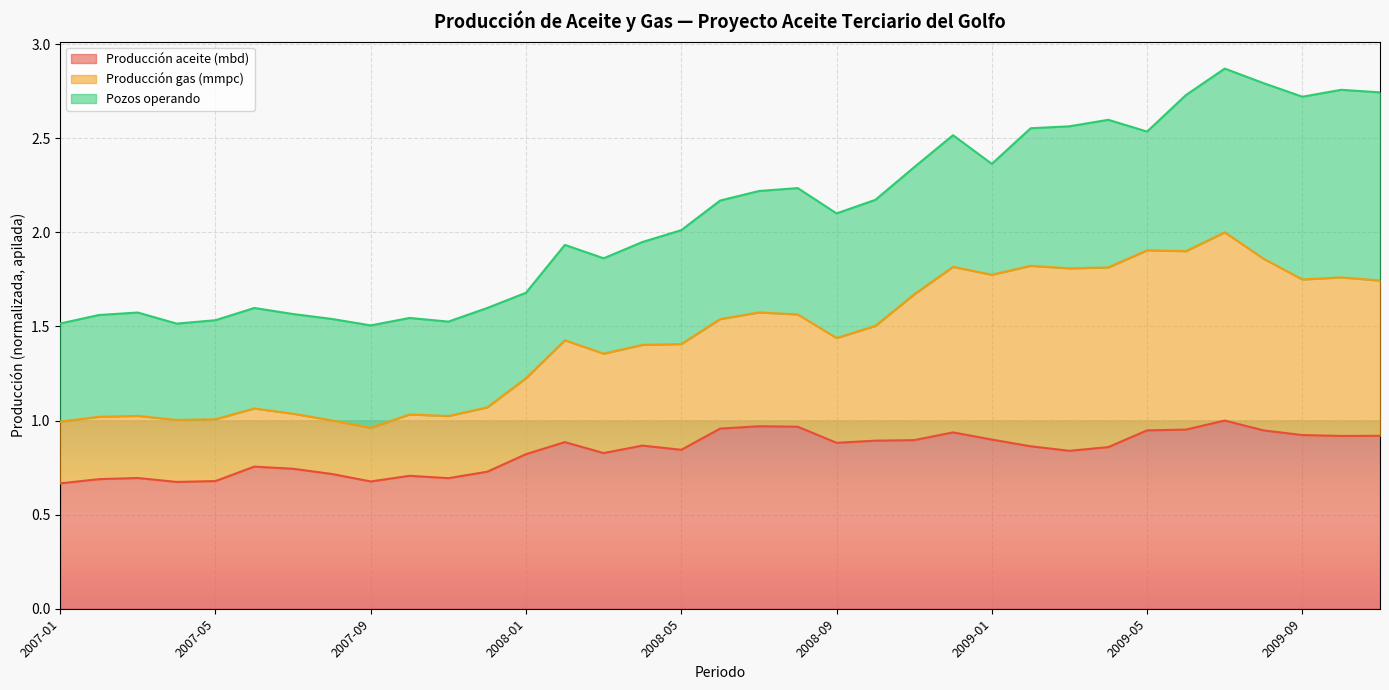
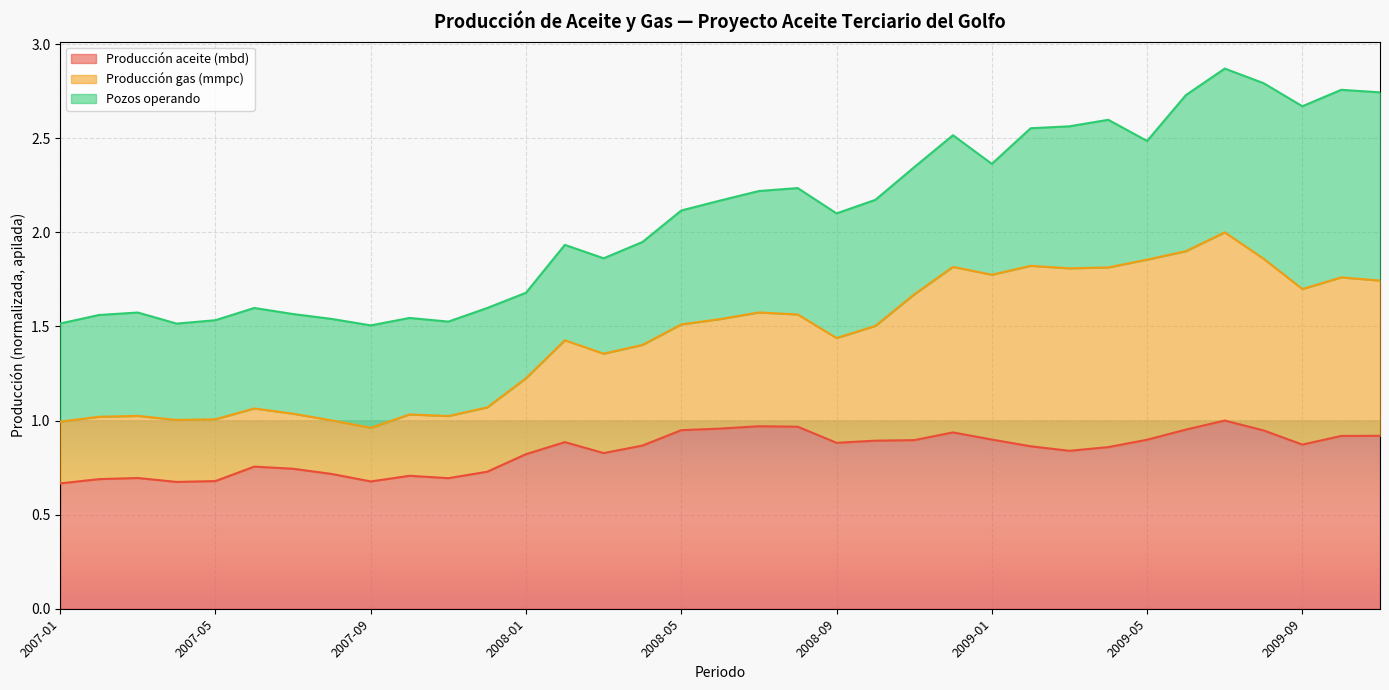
Producción aceite (mbd), 2008-05: 0.84 -> 0.95
Producción aceite (mbd), 2009-05: 0.95 -> 0.90
Producción aceite (mbd), 2009-09: 0.92 -> 0.87
